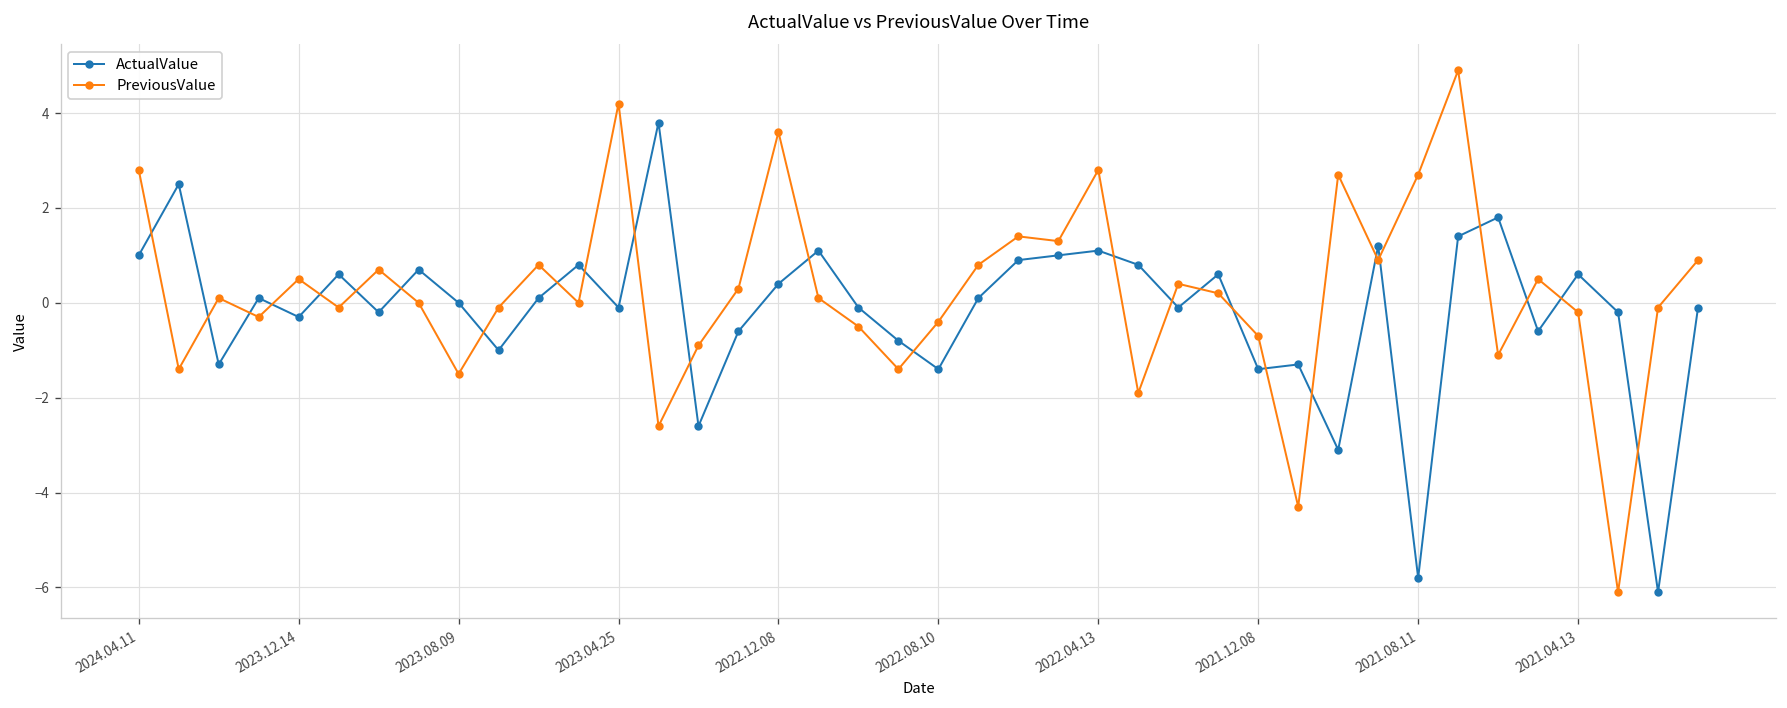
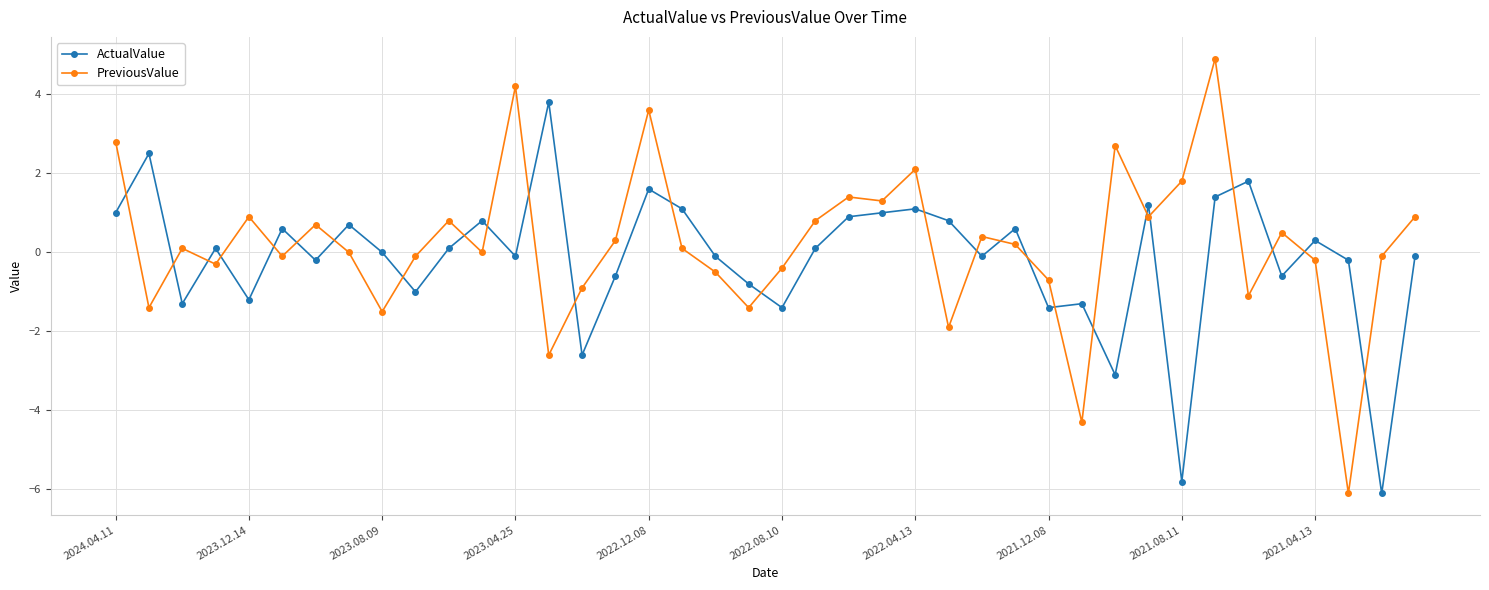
ActualValue, 2023.12.14: -0.3 -> -1.2
PreviousValue, 2023.12.14: 0.5 -> 0.9
ActualValue, 2022.12.08: 0.4 -> 1.6
PreviousValue, 2022.04.13: 2.8 -> 2.1
PreviousValue, 2021.08.11: 2.7 -> 1.8
ActualValue, 2021.04.13: 0.6 -> 0.3
